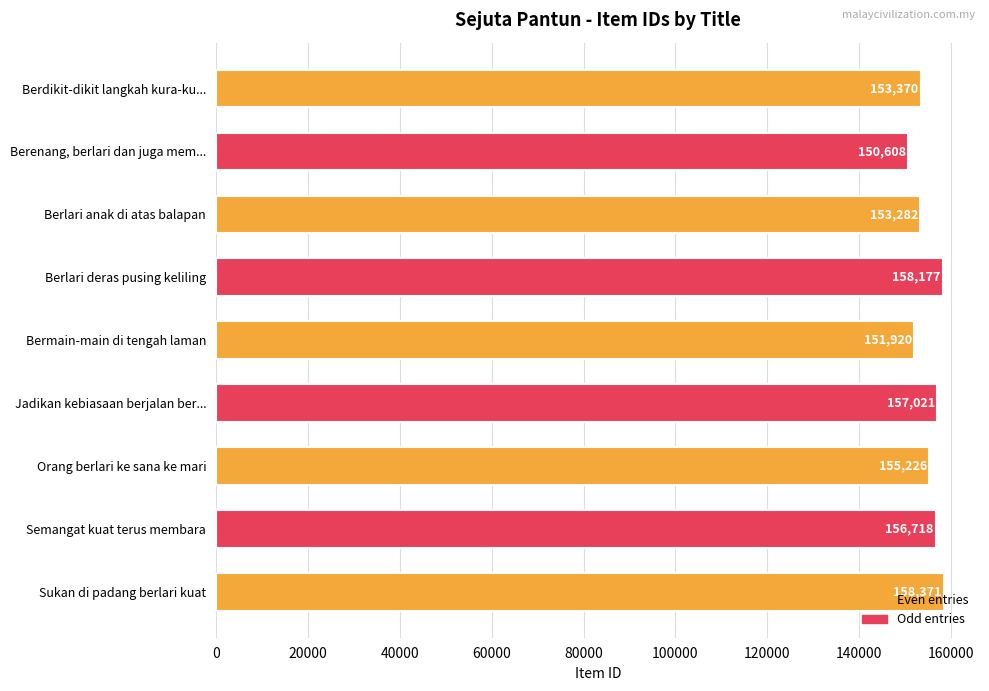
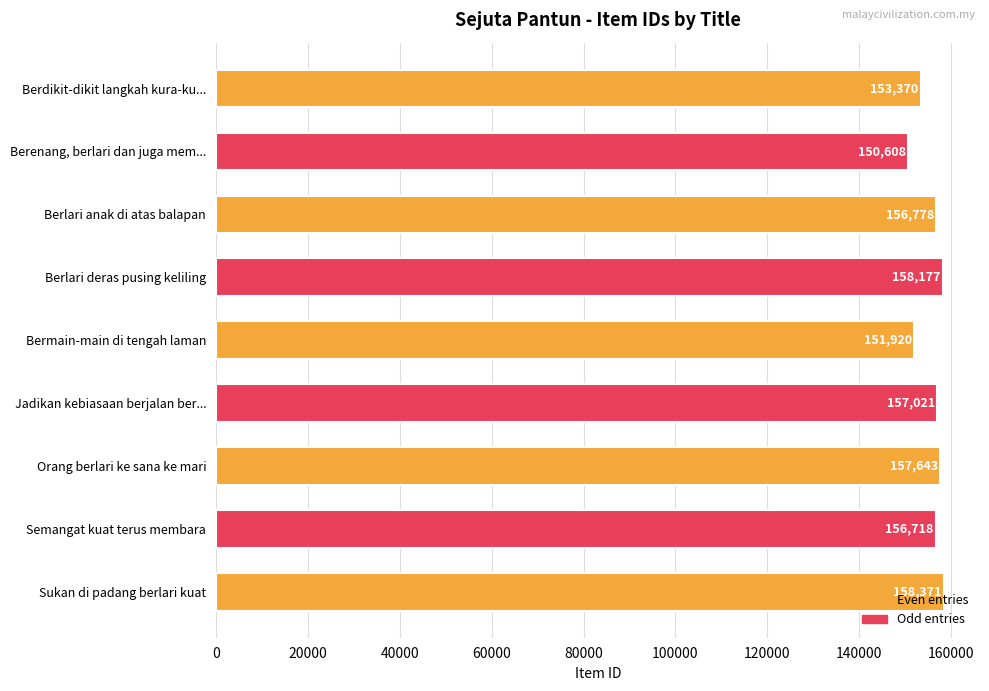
Berlari anak di atas balapan: 153,282 -> 156,778
Orang berlari ke sana ke mari: 155,226 -> 157,643
